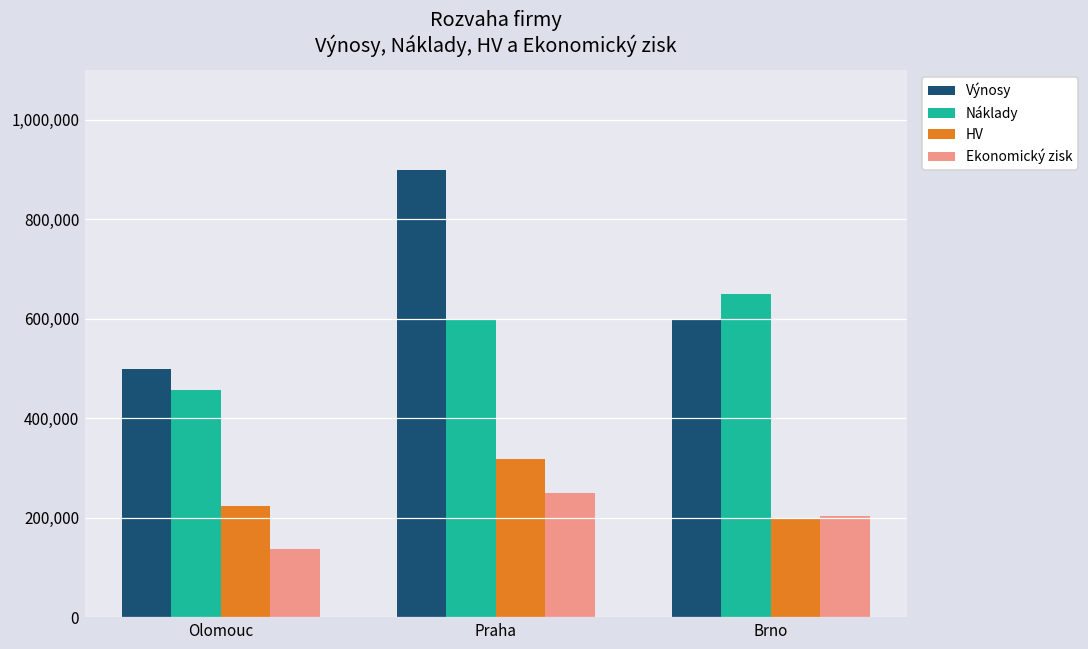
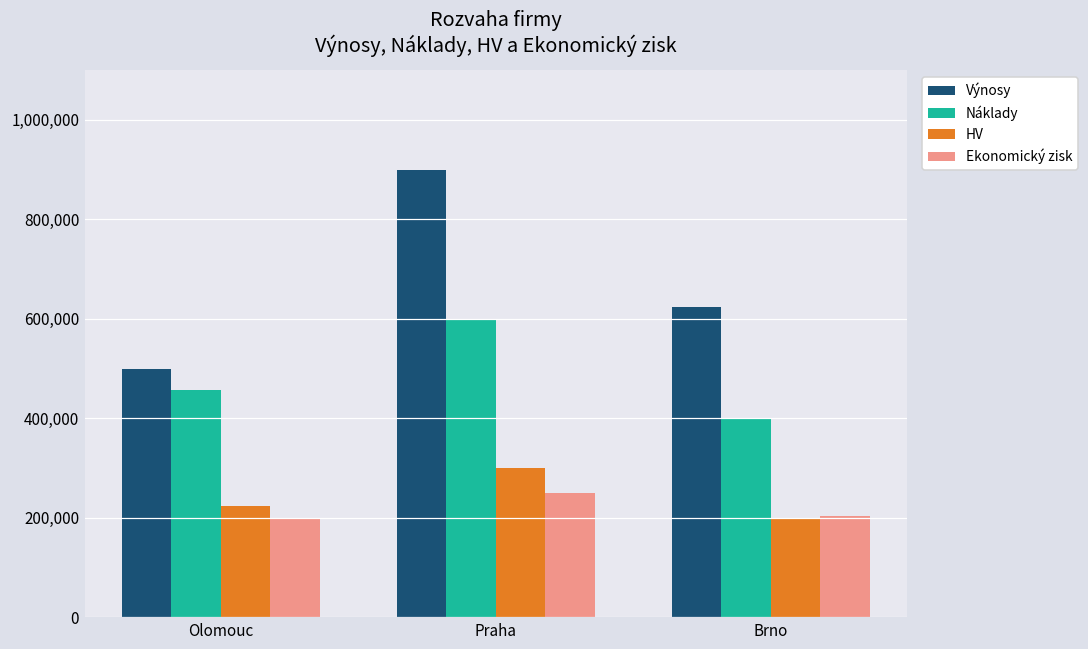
Ekonomický zisk, Olomouc: 140,000 -> 200,000
HV, Praha: 320,000 -> 300,000
Výnosy, Brno: 600,000 -> 620,000
Náklady, Brno: 650,000 -> 400,000
